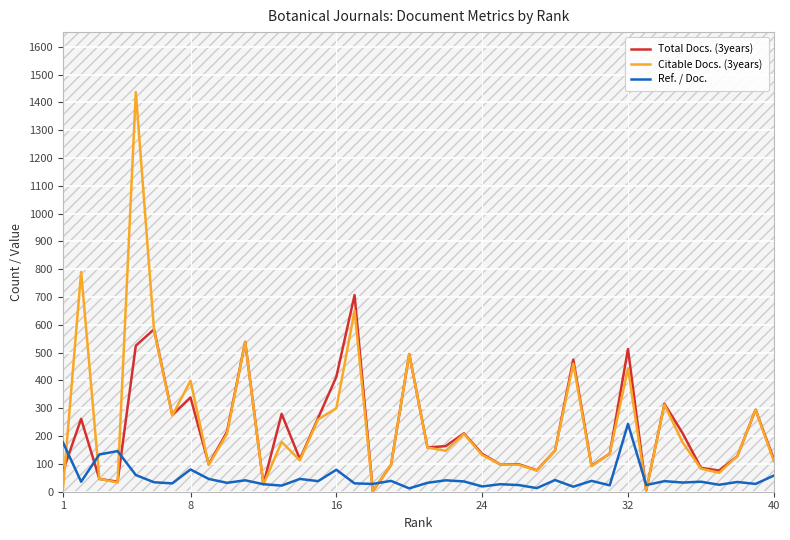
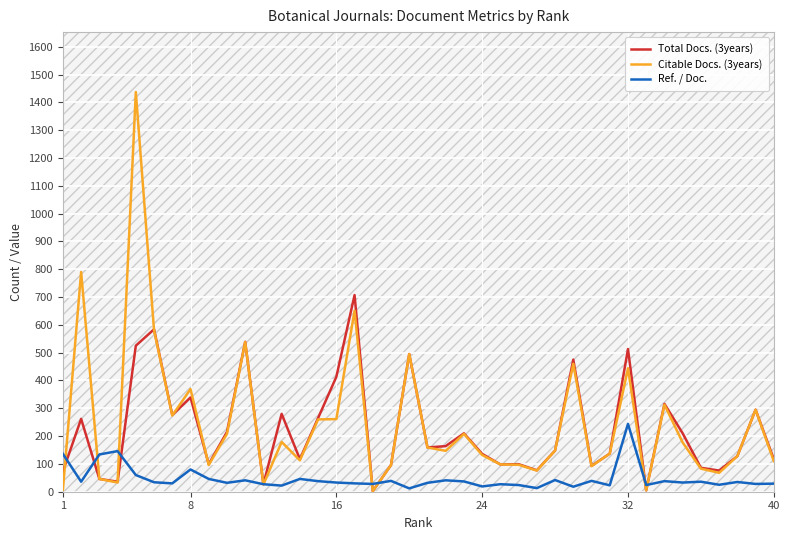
Ref. / Doc., 1: 180 -> 140
Citable Docs. (3years), 8: 400 -> 370
Citable Docs. (3years), 16: 300 -> 260
Ref. / Doc., 16: 80 -> 30
Ref. / Doc., 40: 60 -> 30
